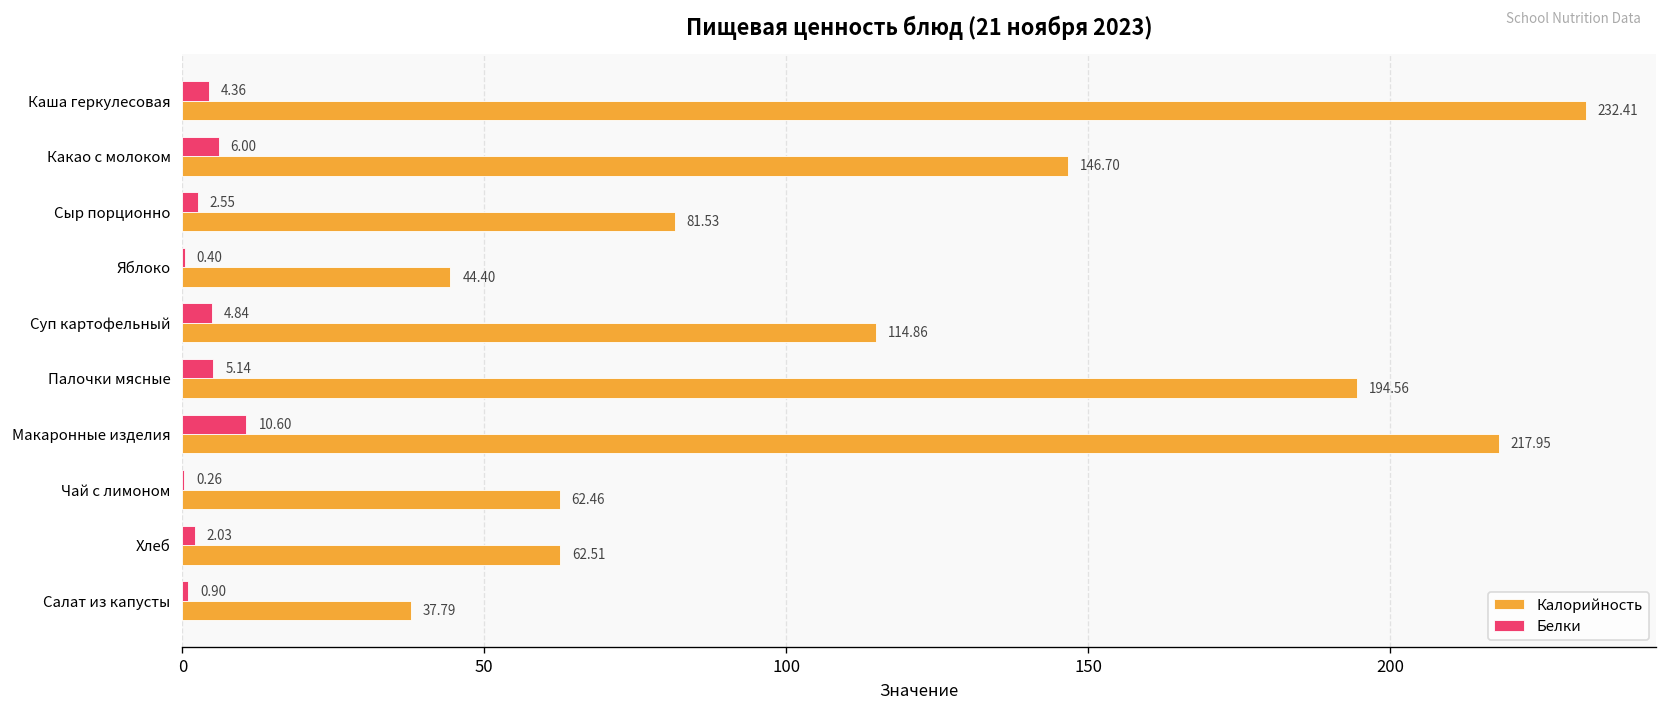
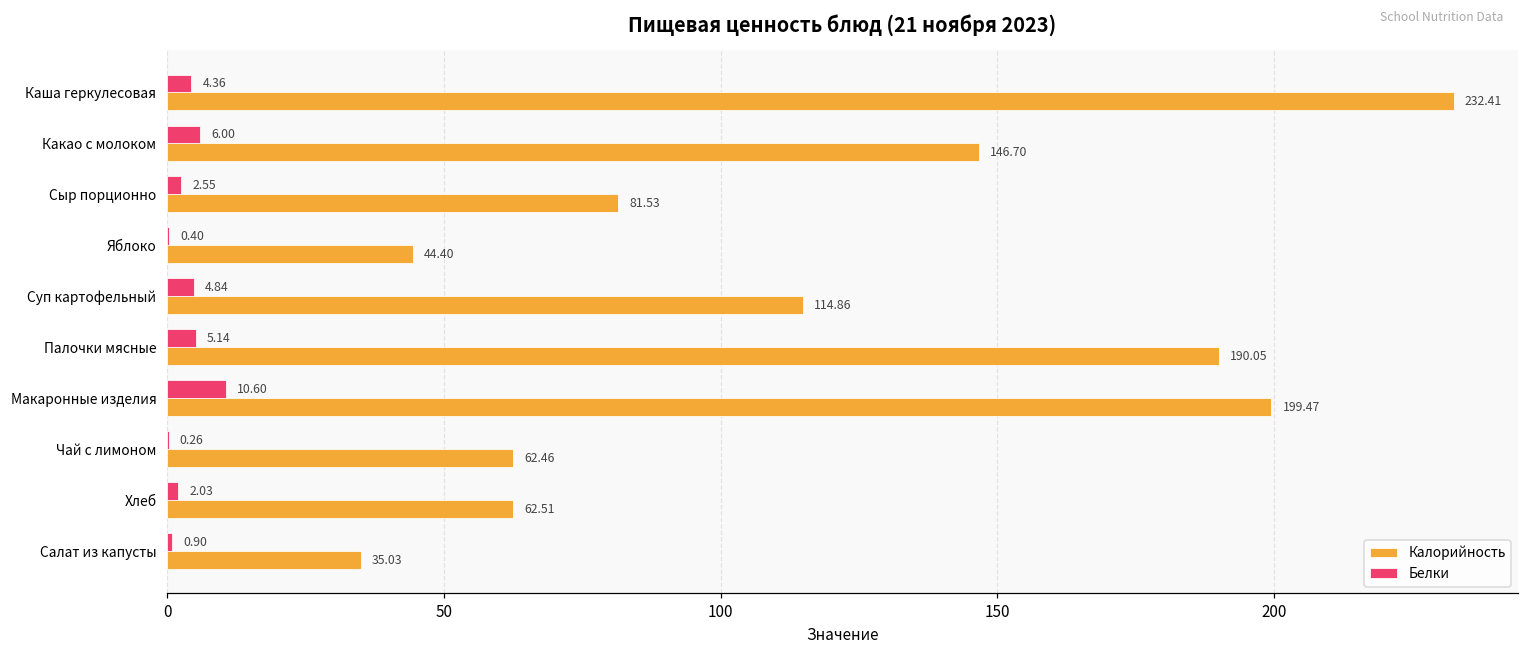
Калорийность, Палочки мясные: 194.56 -> 190.05
Калорийность, Макаронные изделия: 217.95 -> 199.47
Калорийность, Салат из капусты: 37.79 -> 35.03
